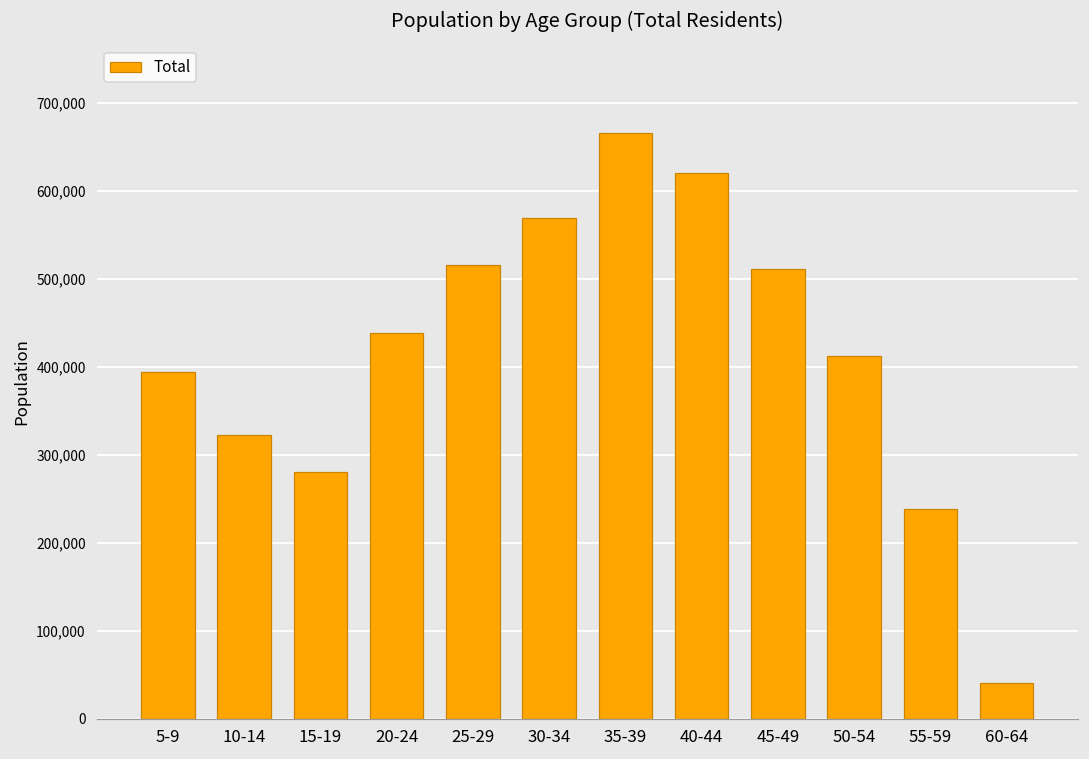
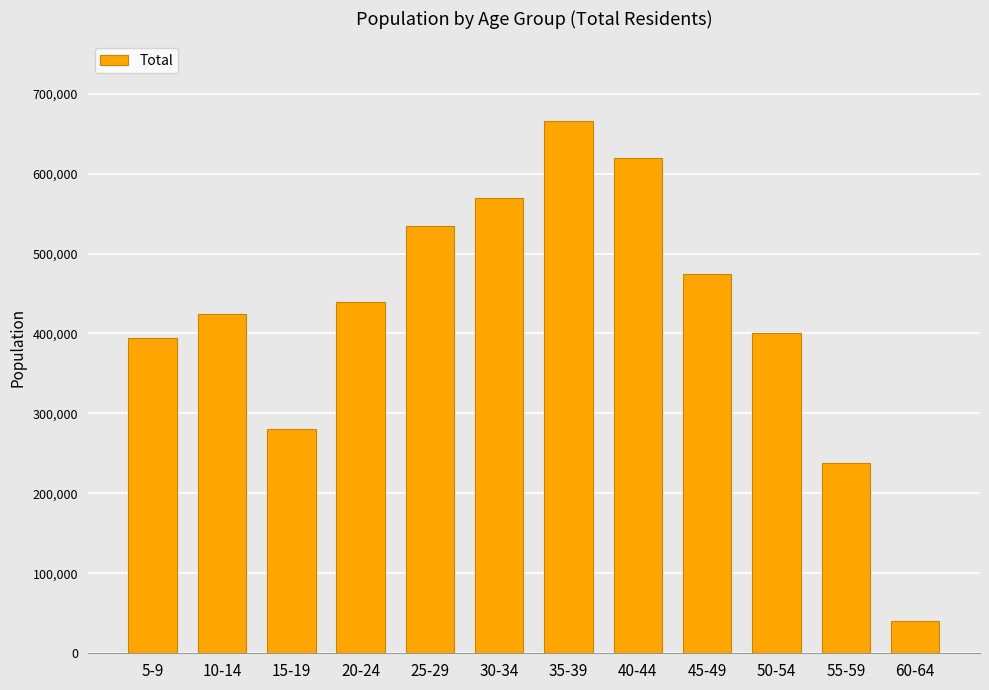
10-14: 320,000 -> 420,000
25-29: 520,000 -> 530,000
45-49: 510,000 -> 470,000
50-54: 410,000 -> 400,000
